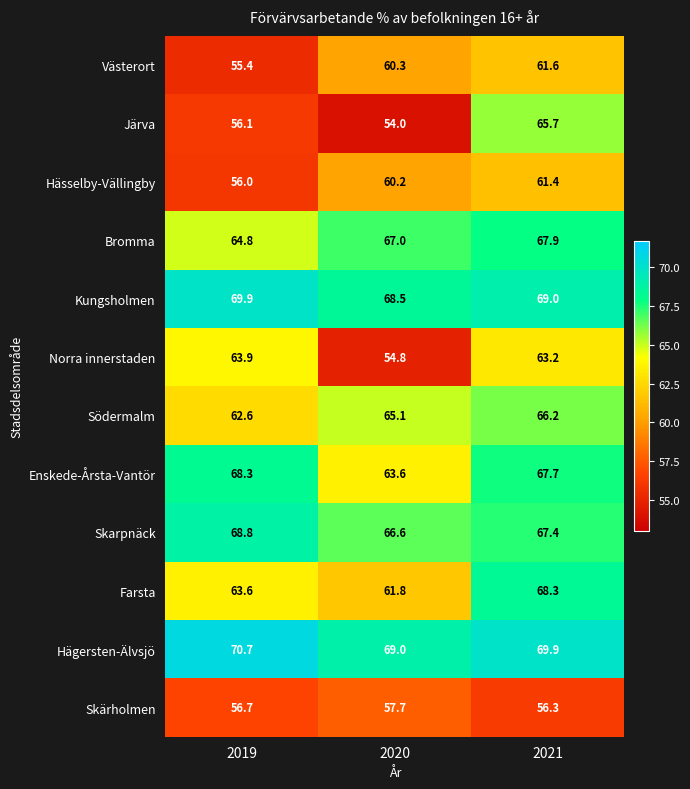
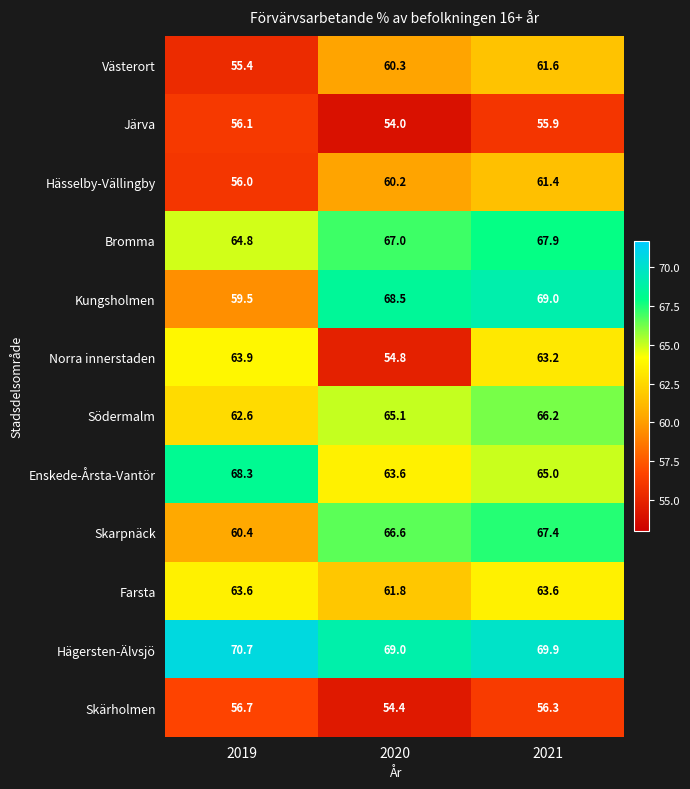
Järva, 2021: 65.7 -> 55.9
Kungsholmen, 2019: 69.9 -> 59.5
Enskede-Årsta-Vantör, 2021: 67.7 -> 65.0
Skarpnäck, 2019: 68.8 -> 60.4
Farsta, 2021: 68.3 -> 63.6
Skärholmen, 2020: 57.7 -> 54.4
